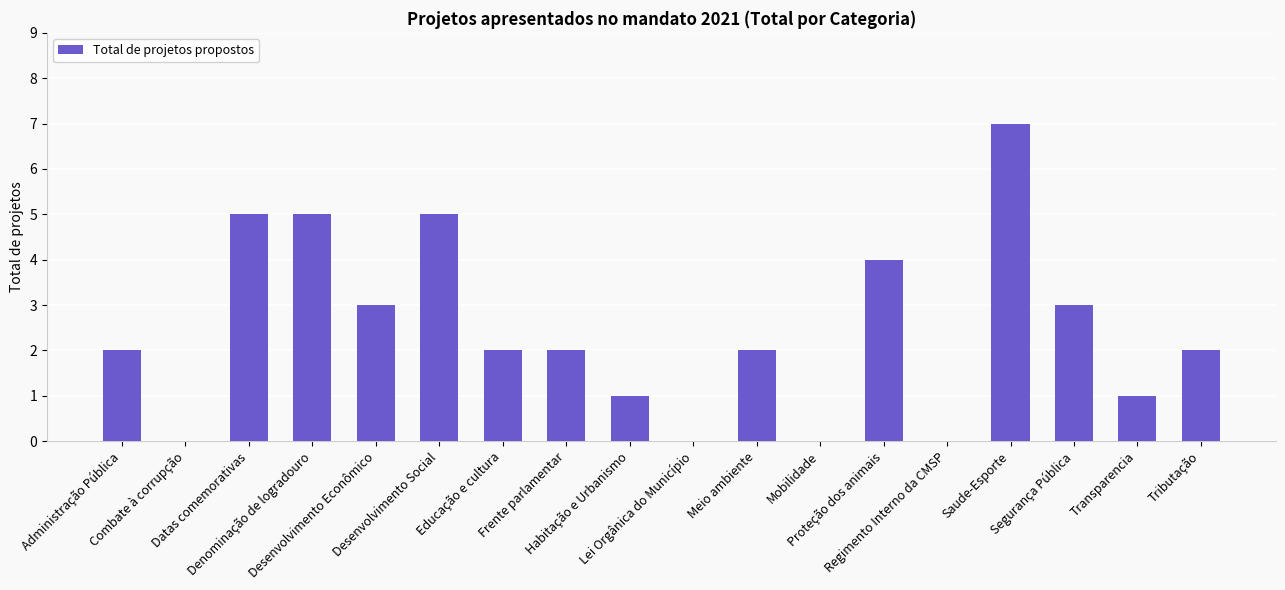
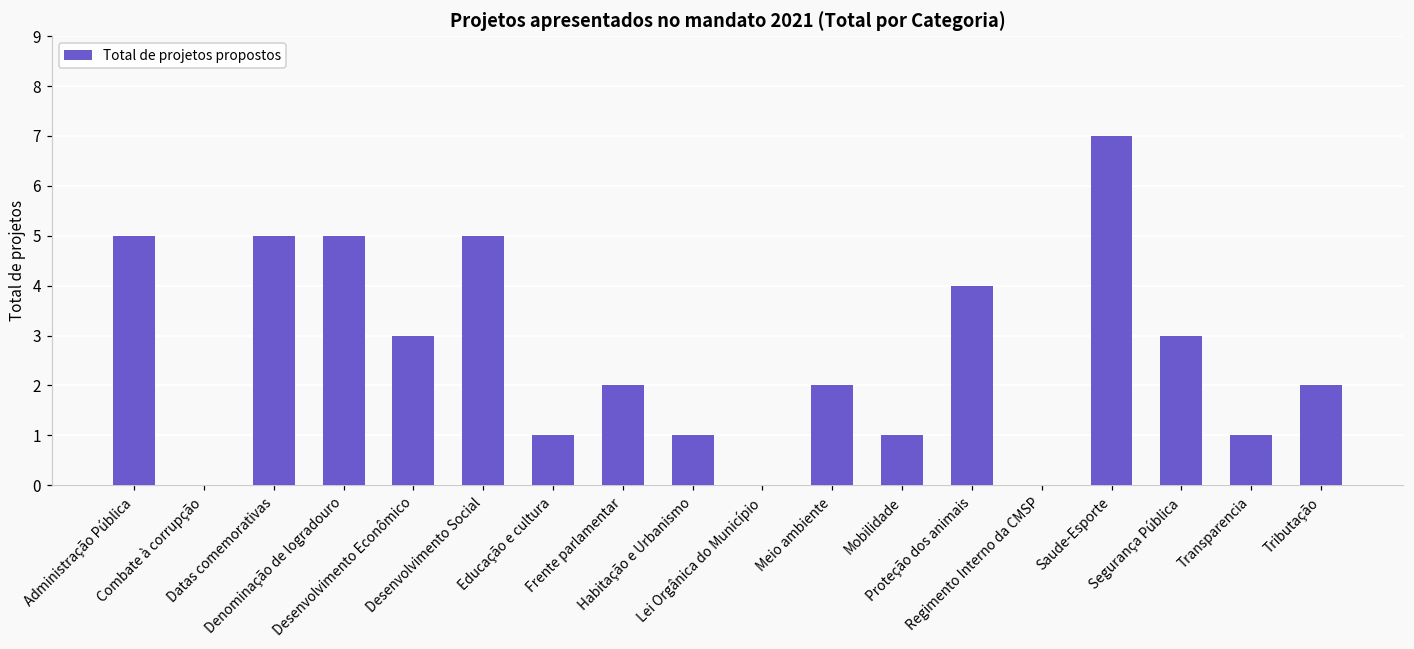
Administração Pública: 2 -> 5
Educação e cultura: 2 -> 1
Mobilidade: 0 -> 1
